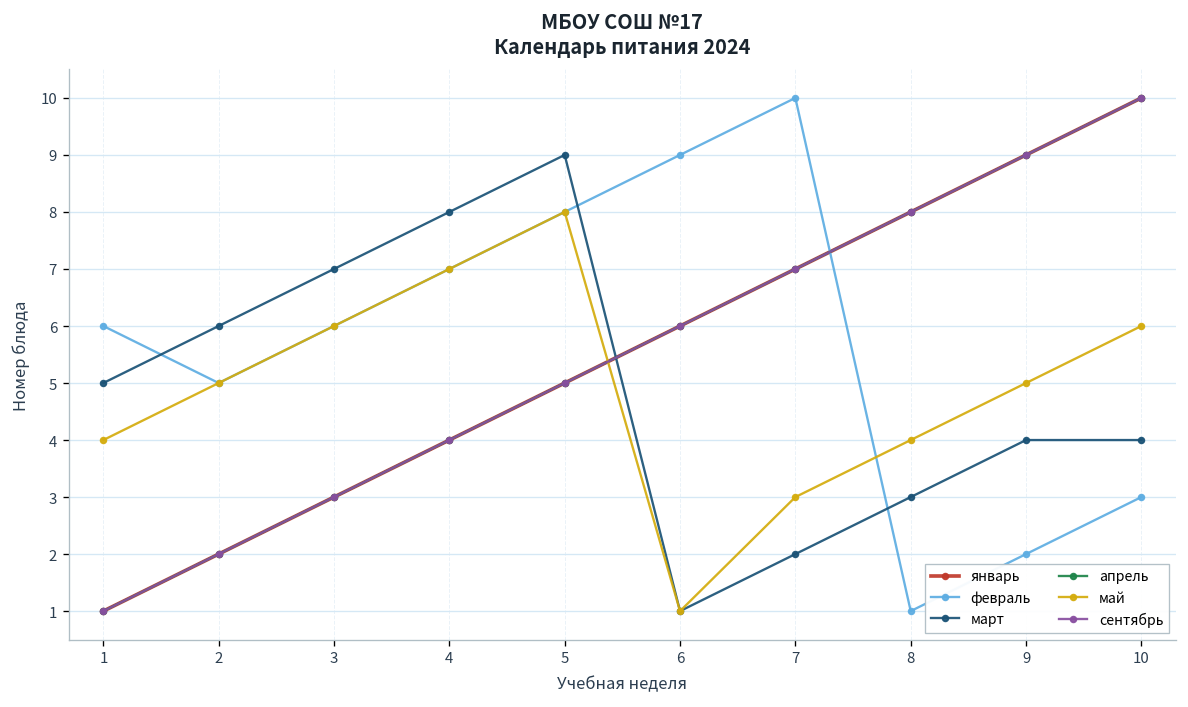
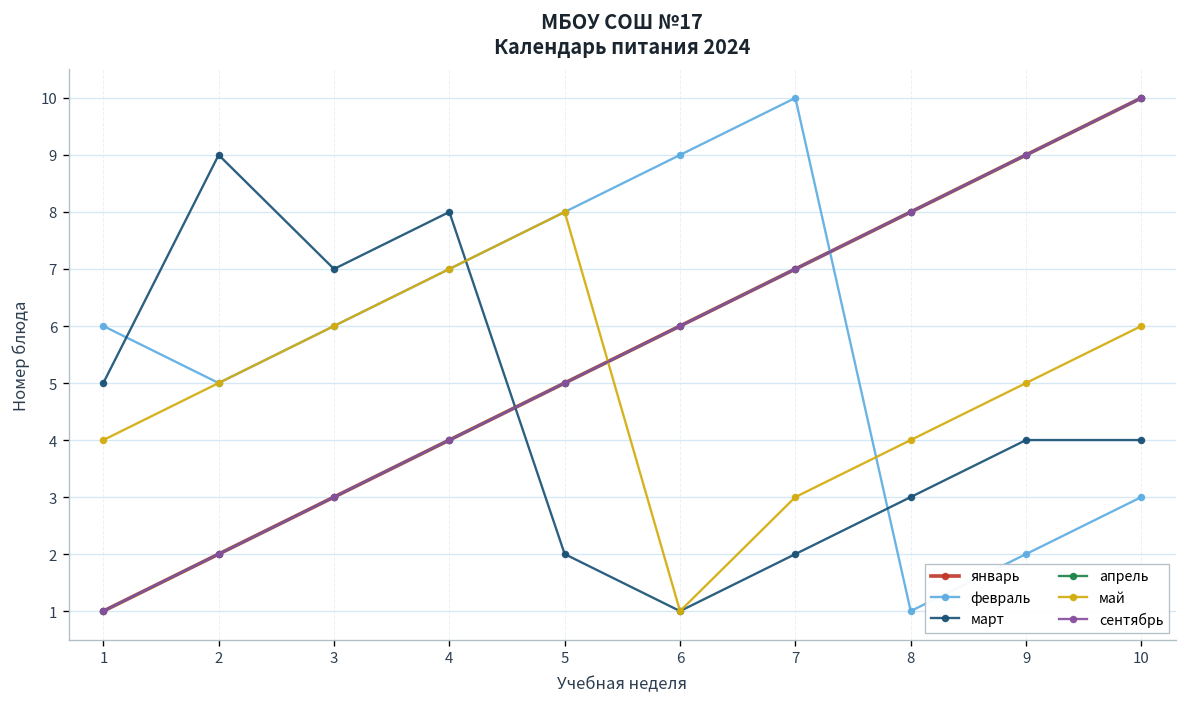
март, 2: 6 -> 9
март, 5: 9 -> 2
